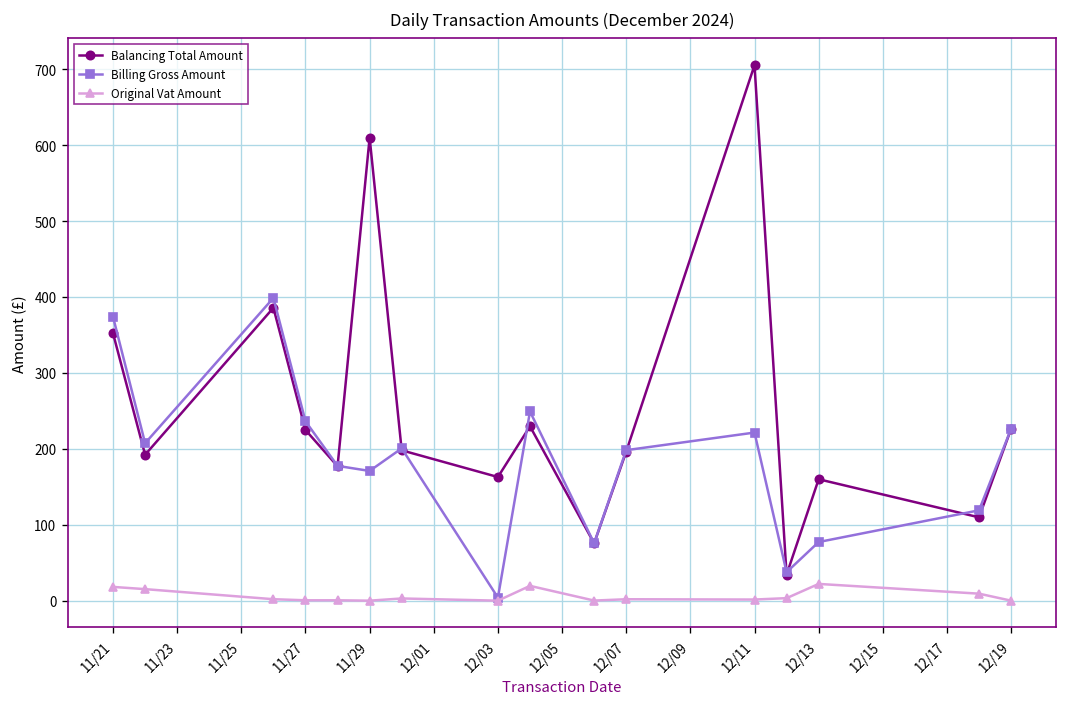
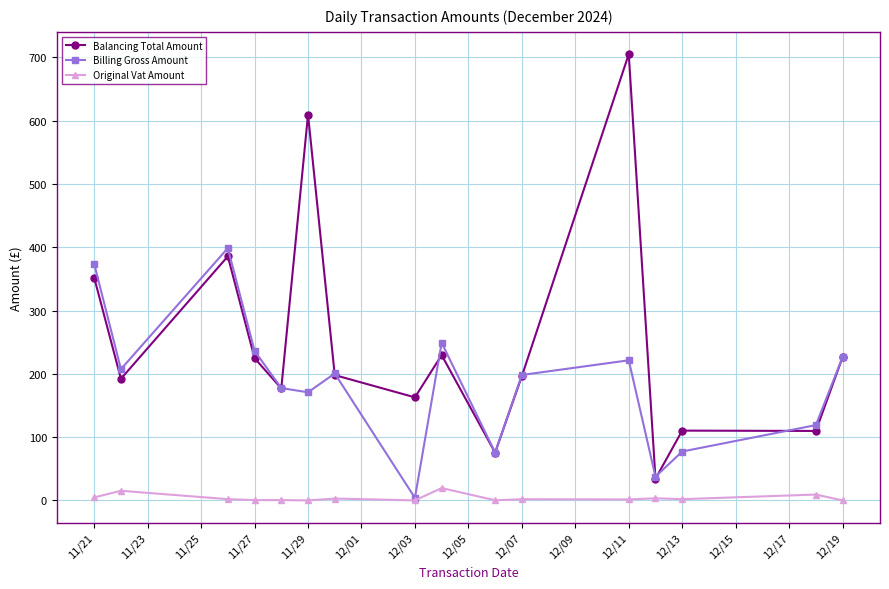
Original Vat Amount, 11/21: 20 -> 0
Balancing Total Amount, 12/13: 160 -> 110
Original Vat Amount, 12/13: 20 -> 0
